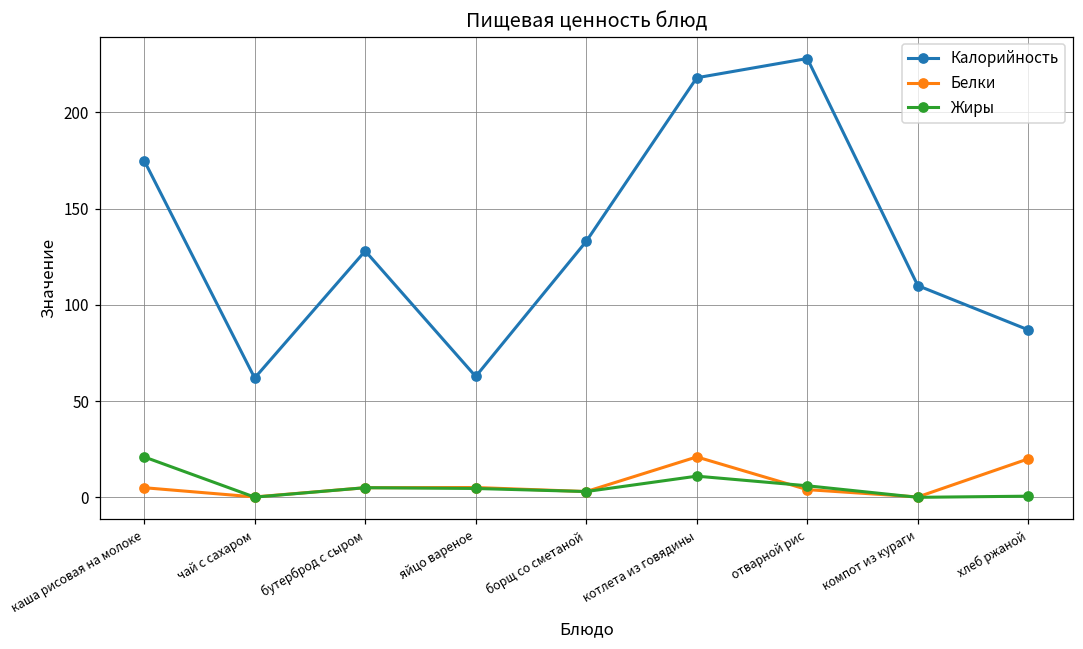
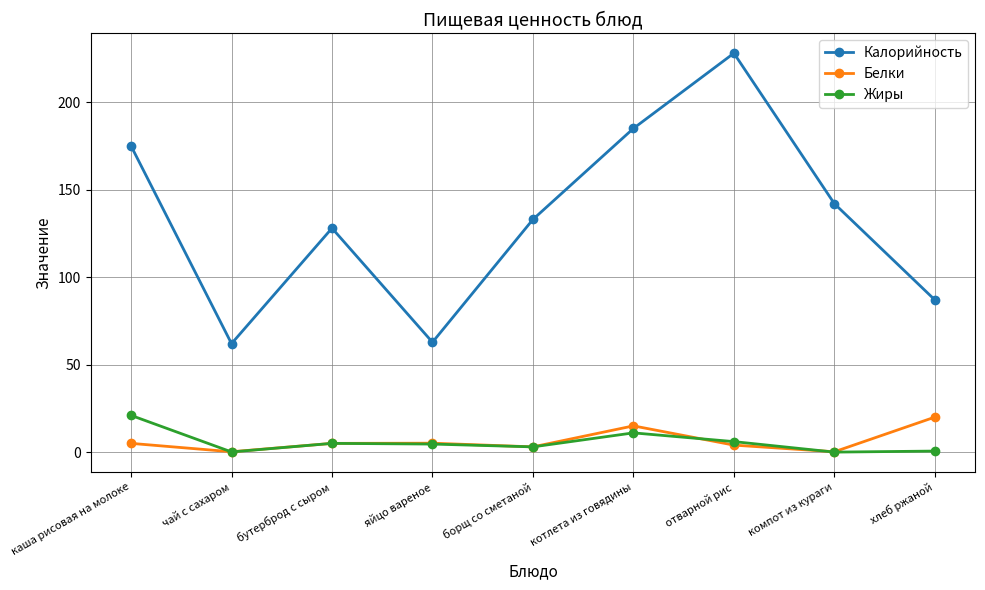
Калорийность, котлета из говядины: 218 -> 185
Белки, котлета из говядины: 21 -> 15
Калорийность, компот из кураги: 110 -> 142
